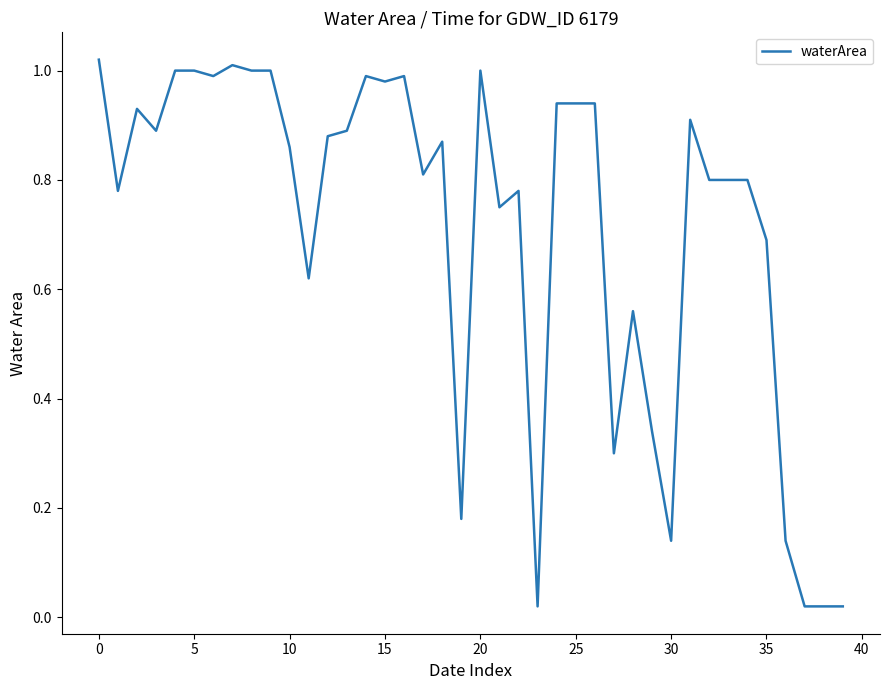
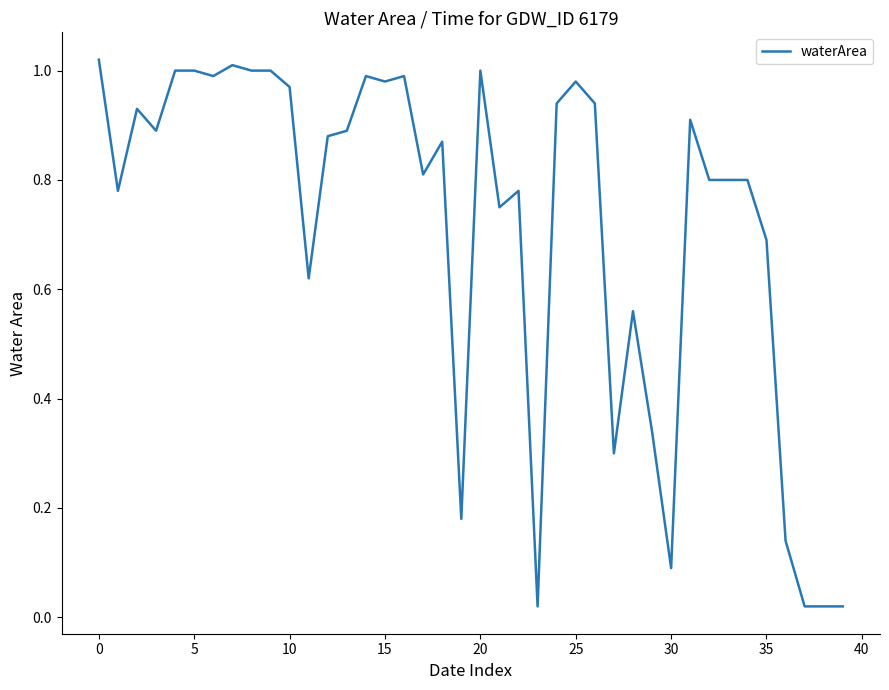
10: 0.86 -> 0.97
25: 0.94 -> 0.98
30: 0.14 -> 0.09
